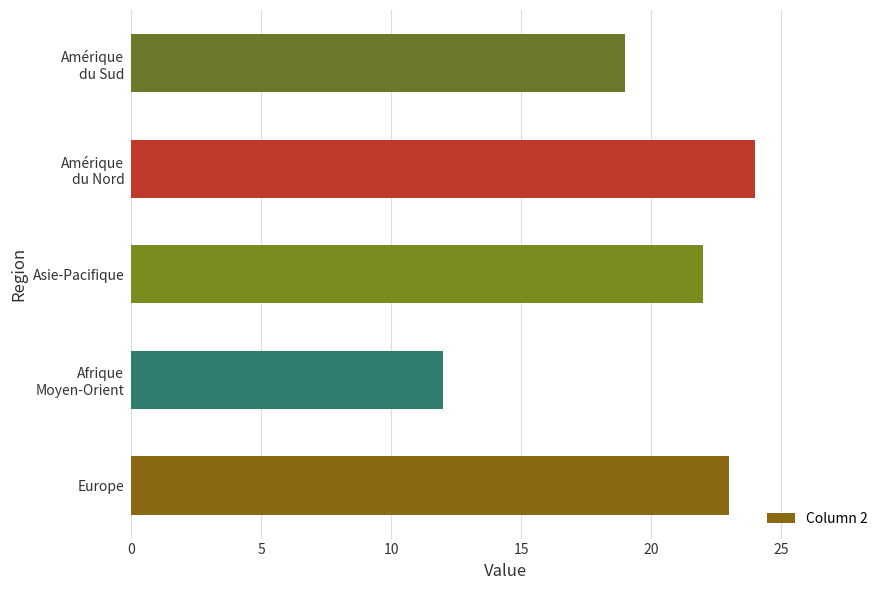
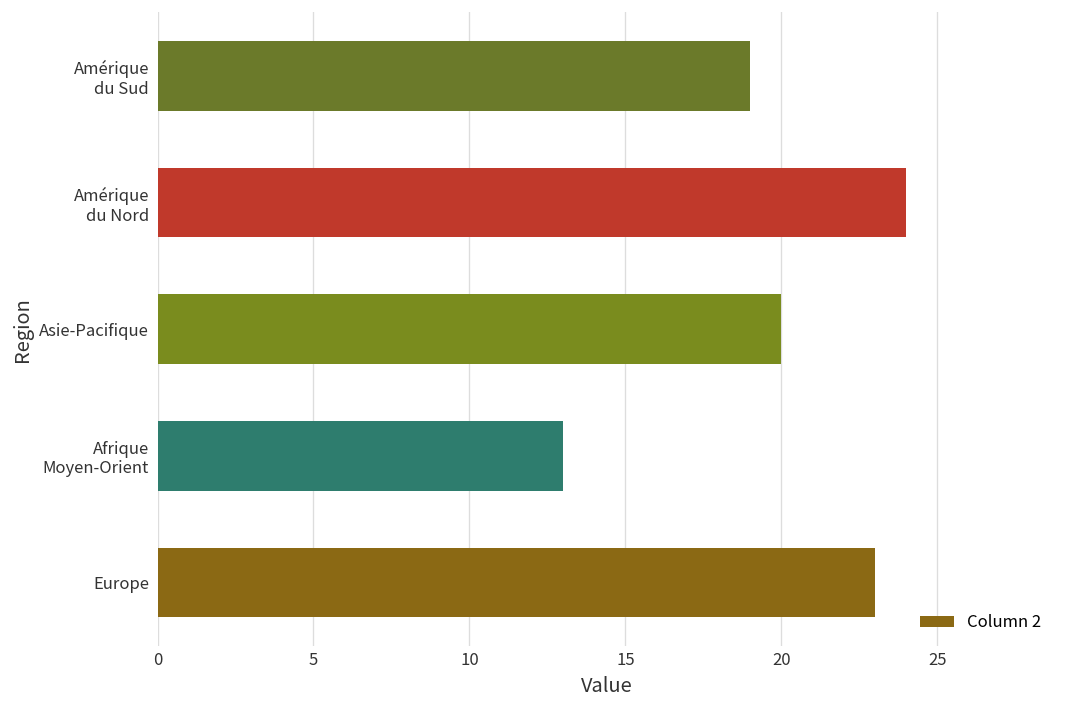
Asie-Pacifique: 22 -> 20
Afrique Moyen-Orient: 12 -> 13
